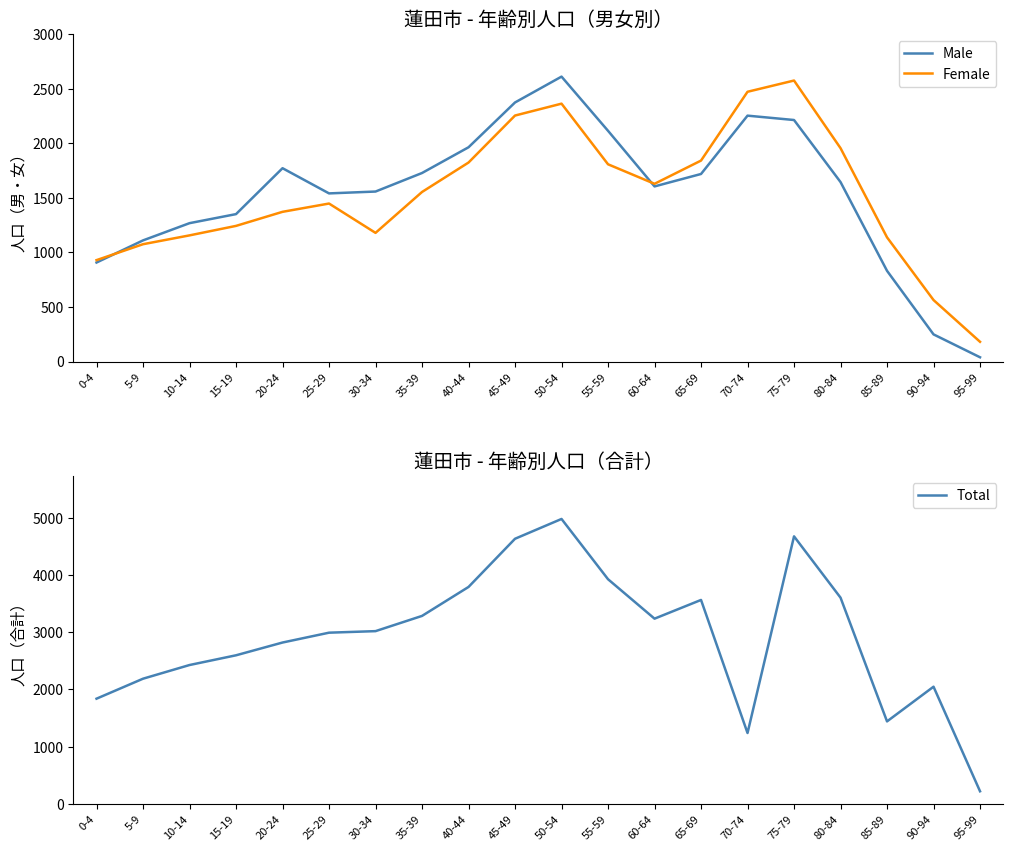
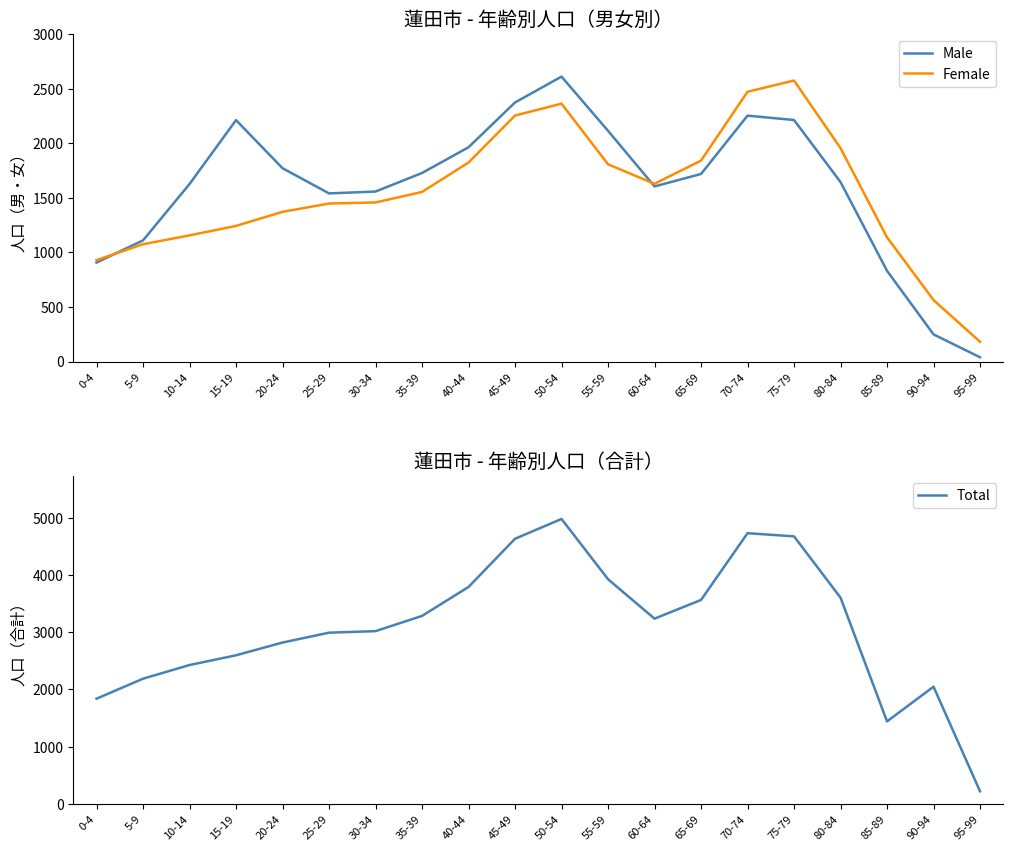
蓮田市 - 年齢別人口（男女別）, Male, 10-14: 1270 -> 1630
蓮田市 - 年齢別人口（男女別）, Male, 15-19: 1350 -> 2210
蓮田市 - 年齢別人口（男女別）, Female, 30-34: 1180 -> 1460
蓮田市 - 年齢別人口（合計）, 70-74: 1200 -> 4700
